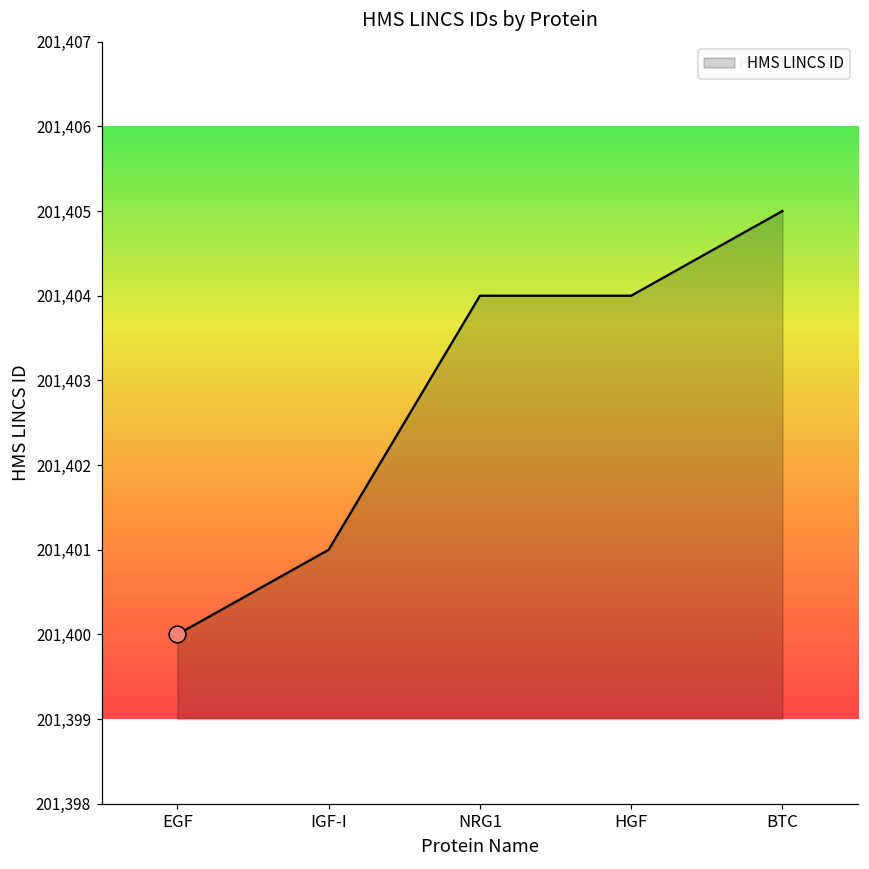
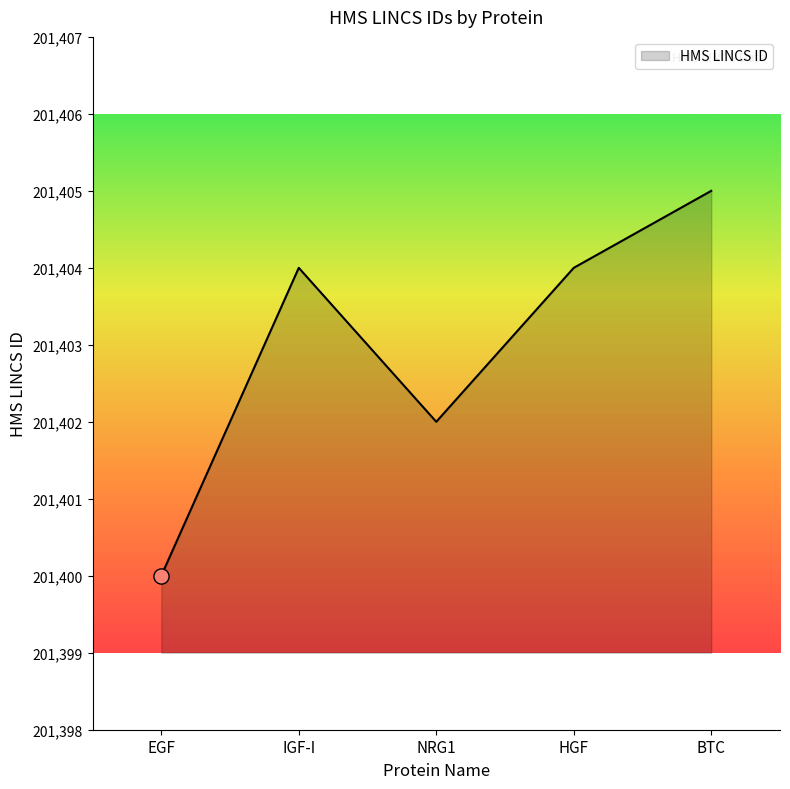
HMS LINCS ID, IGF-I: 201,401 -> 201,404
HMS LINCS ID, NRG1: 201,404 -> 201,402
